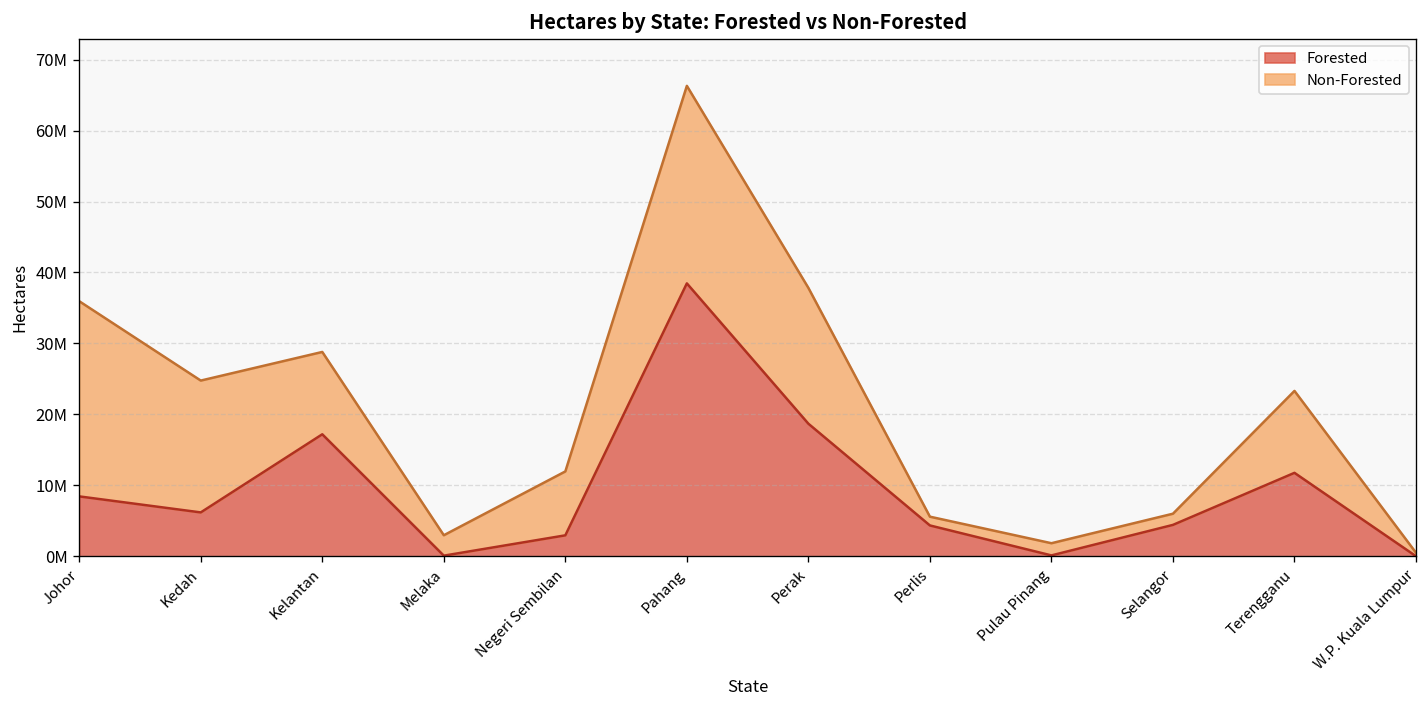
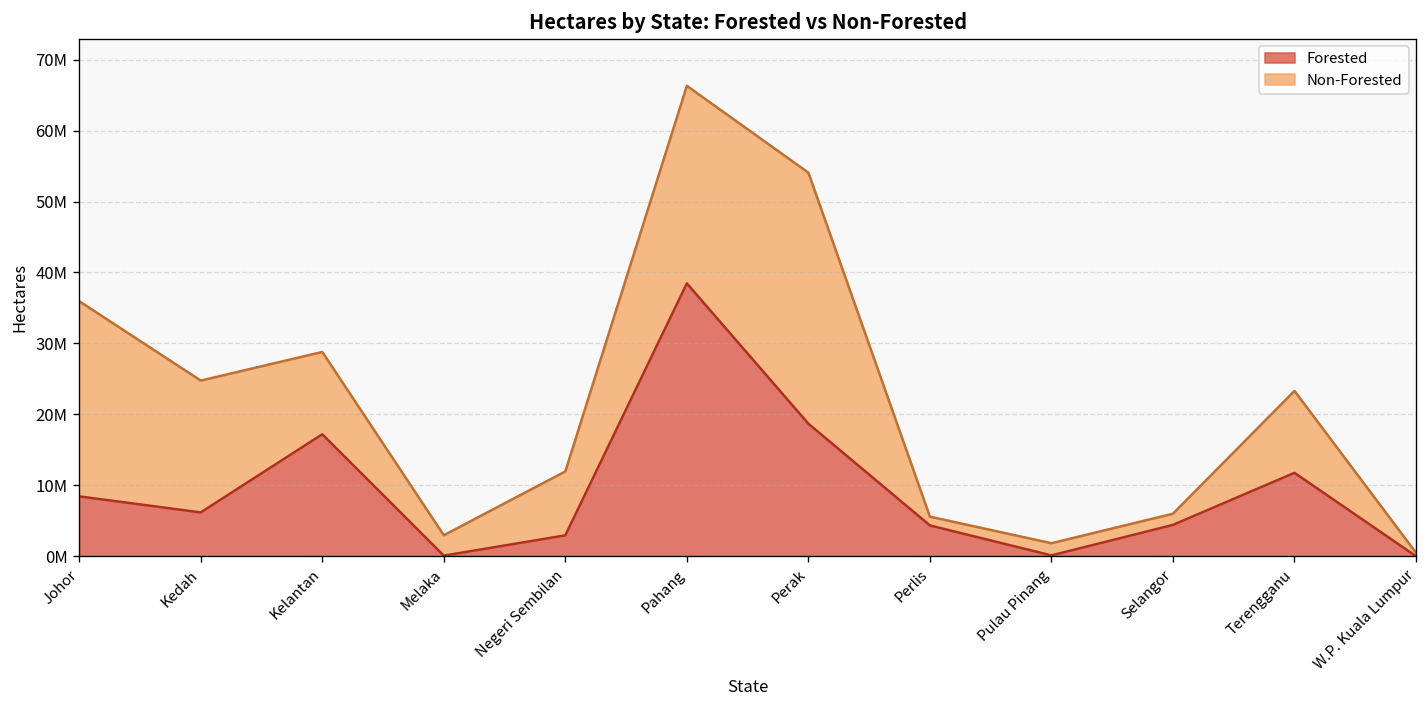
Non-Forested, Perak: 19000000 -> 35000000
